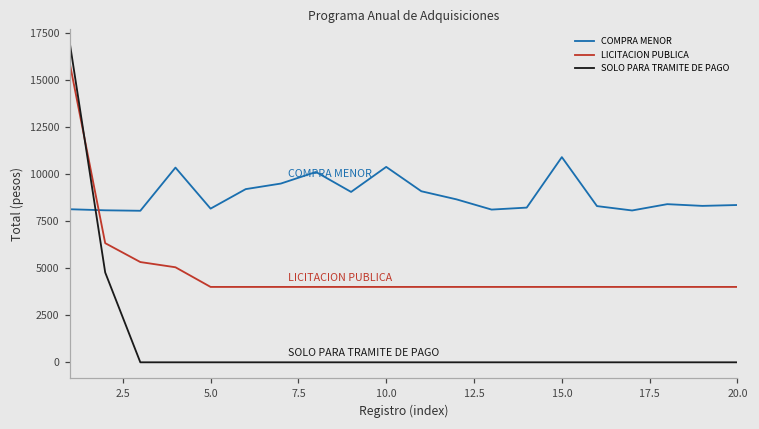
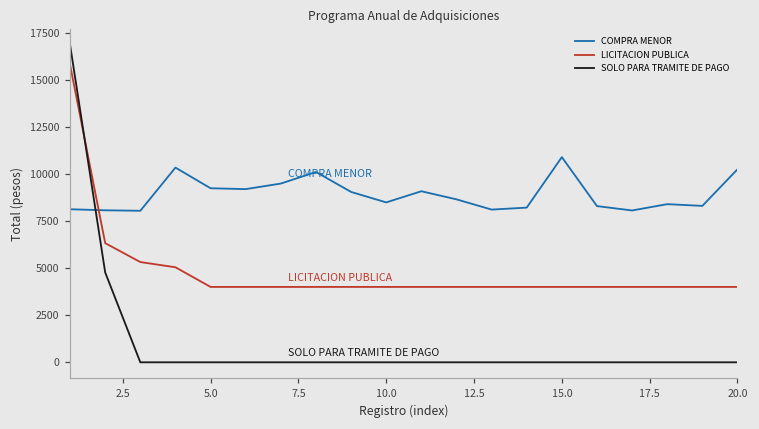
COMPRA MENOR, 5.0: 8200 -> 9200
COMPRA MENOR, 10.0: 10400 -> 8500
COMPRA MENOR, 20.0: 8300 -> 10200
